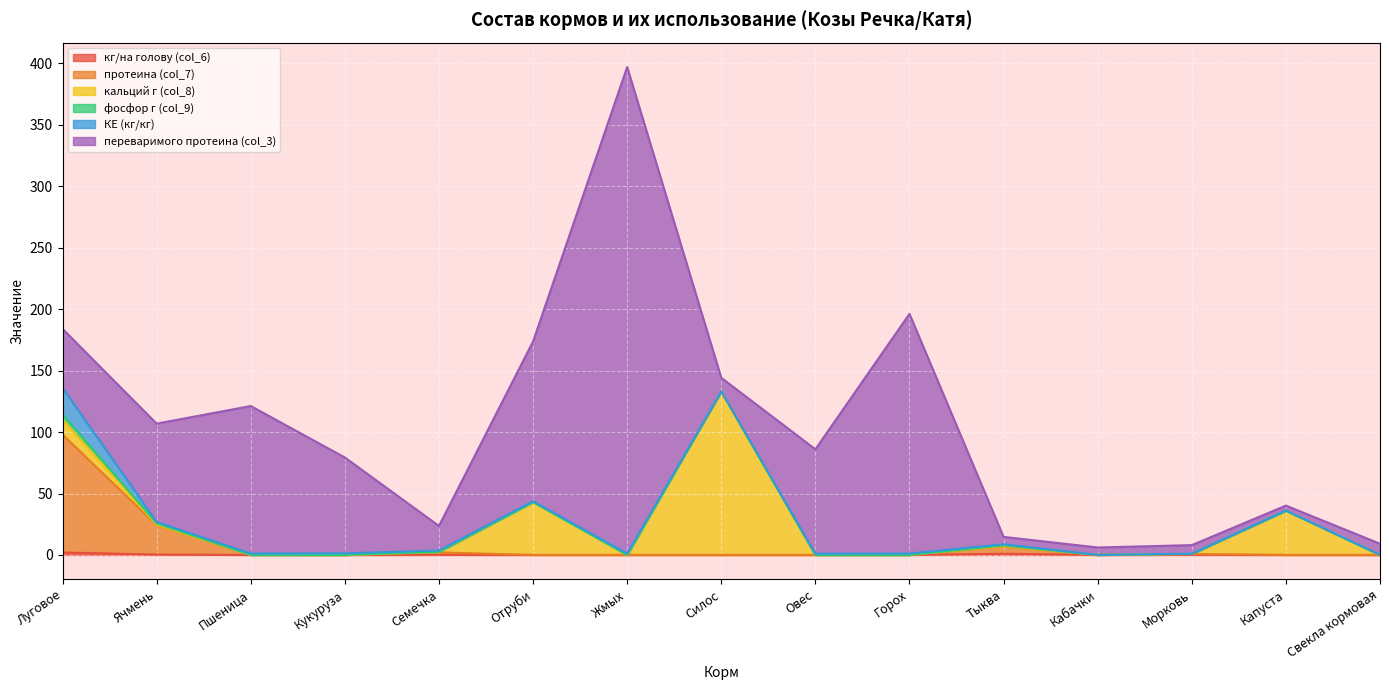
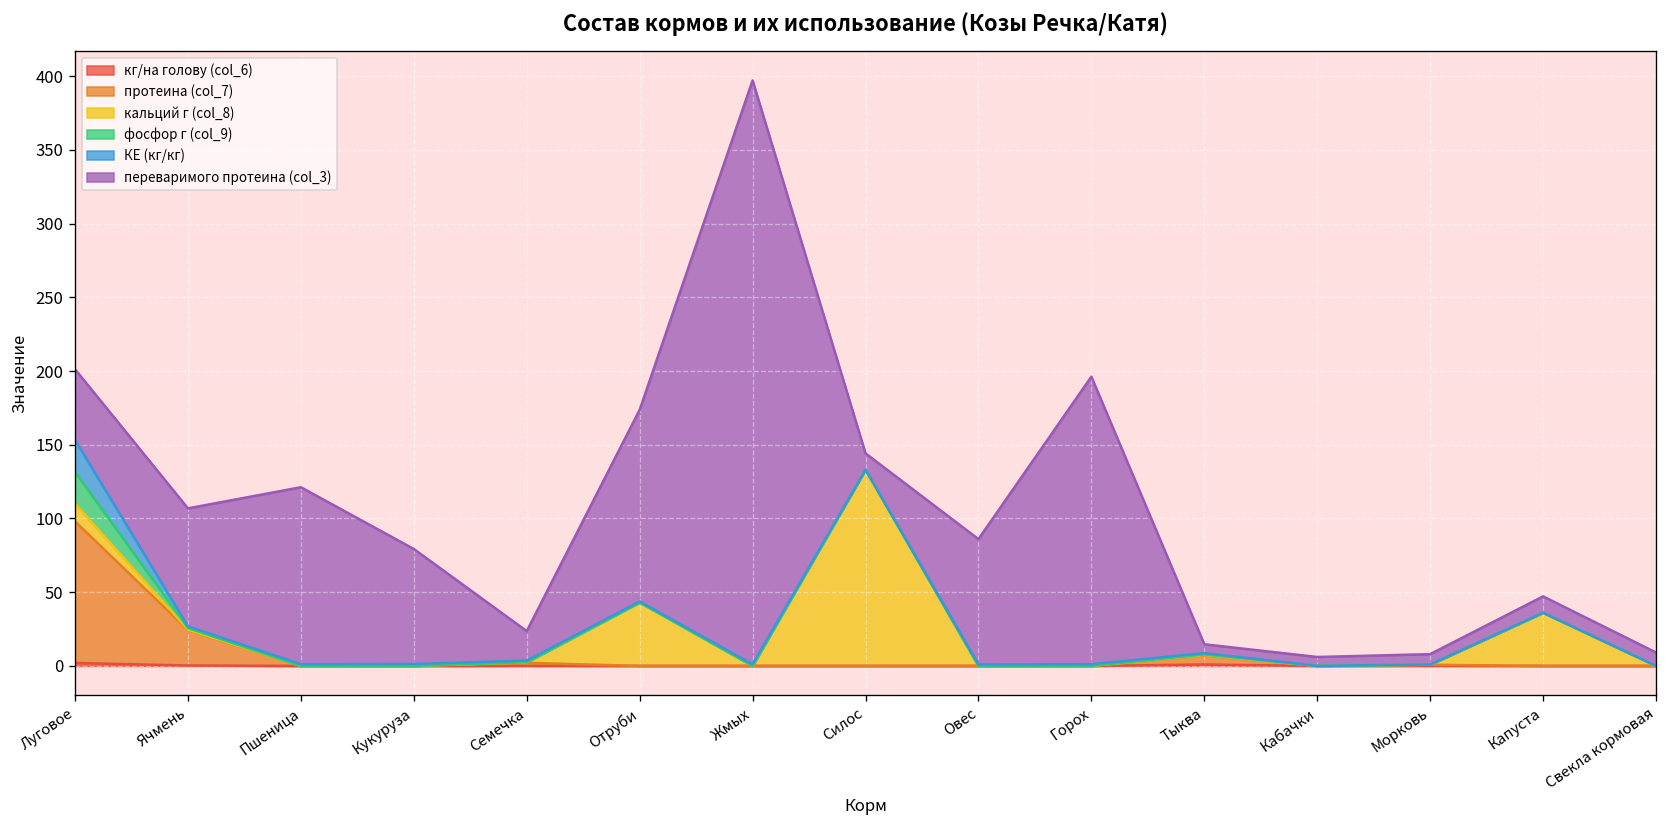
фосфор г (col_9), Луговое: 4 -> 21
переваримого протеина (col_3), Капуста: 4 -> 11
